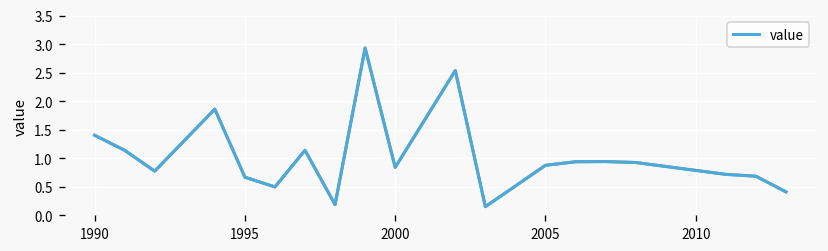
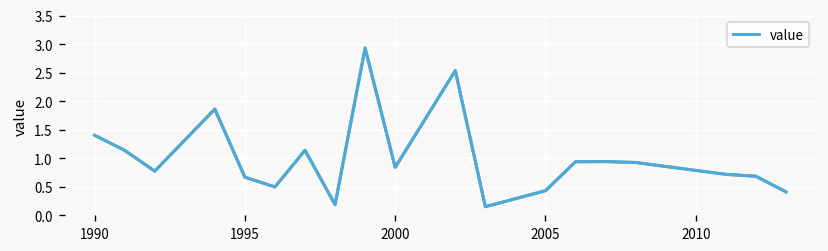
2005: 0.9 -> 0.4
